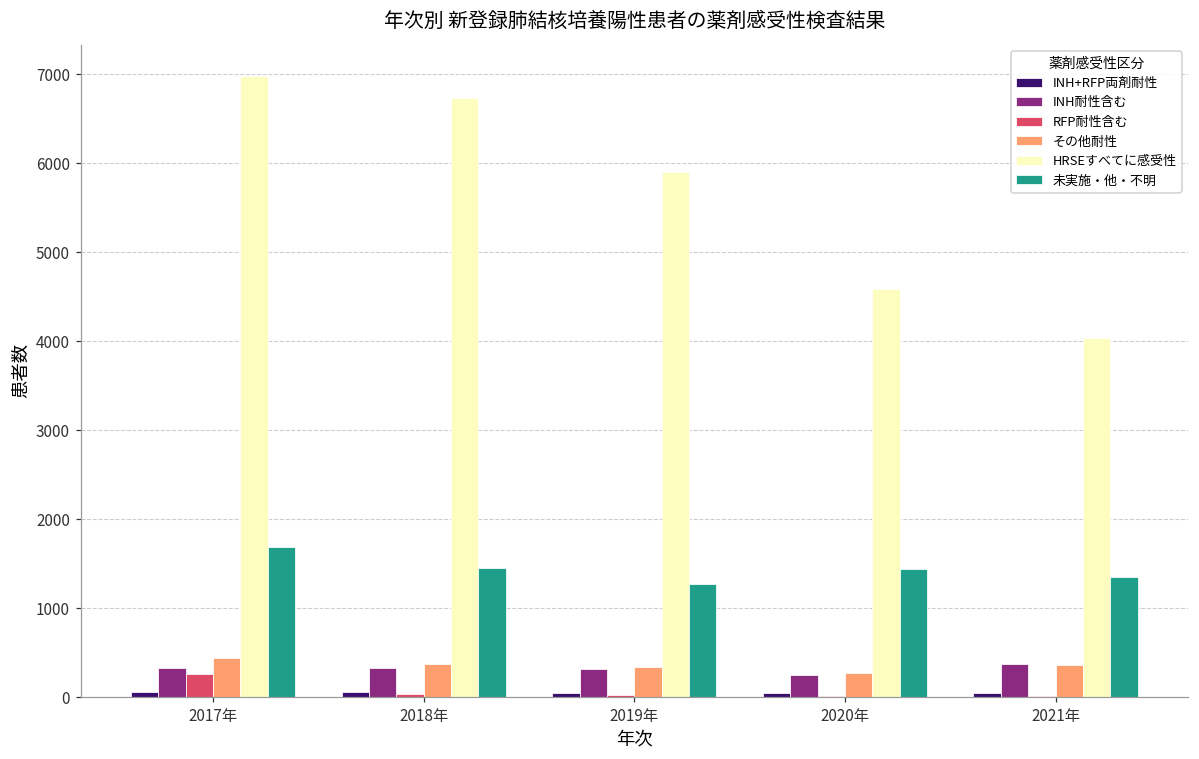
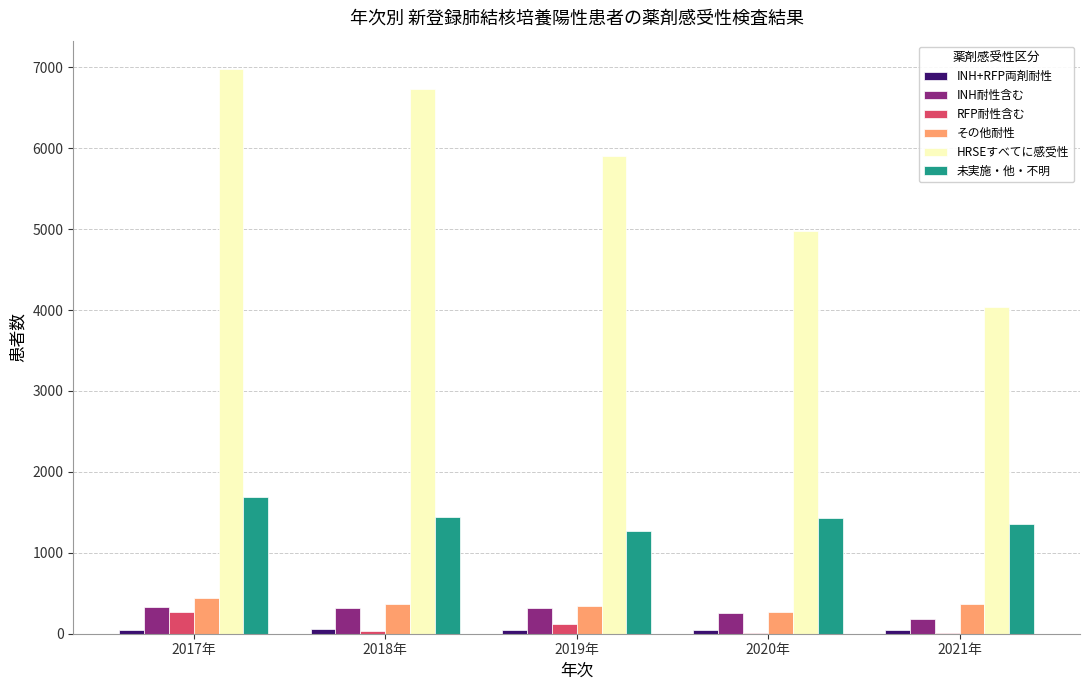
RFP耐性含む, 2019年: 0 -> 100
HRSEすべてに感受性, 2020年: 4600 -> 5000
INH耐性含む, 2021年: 400 -> 200
